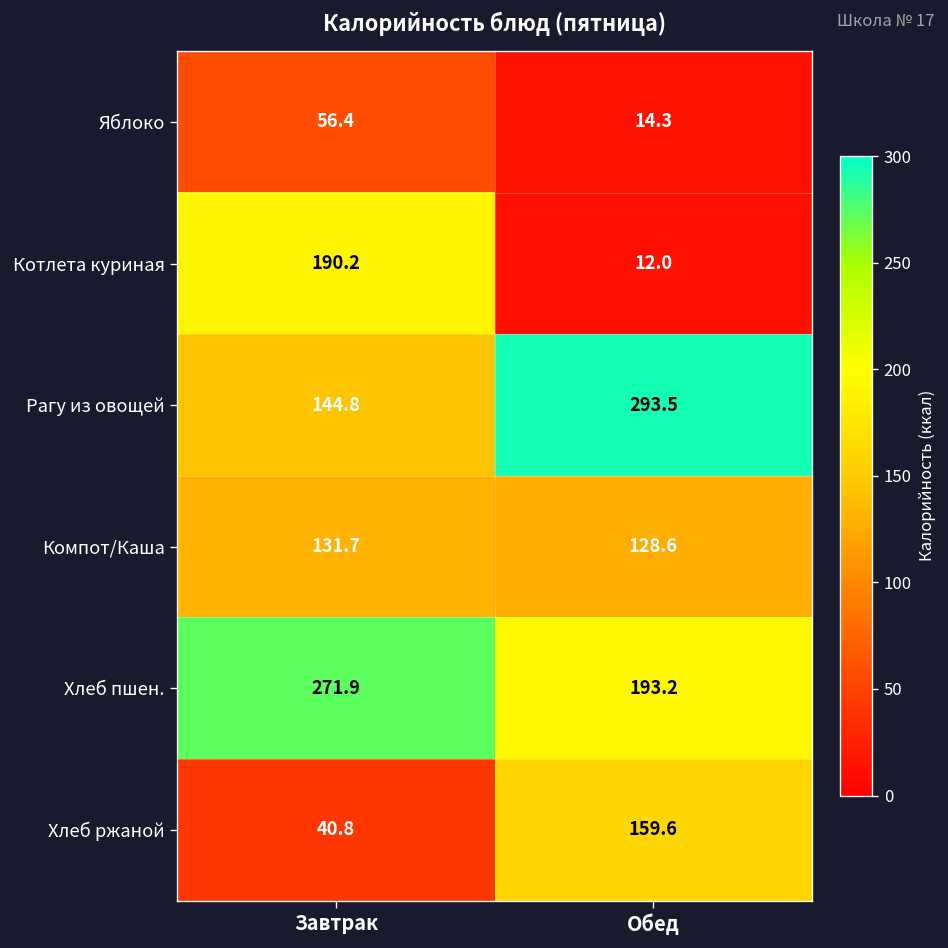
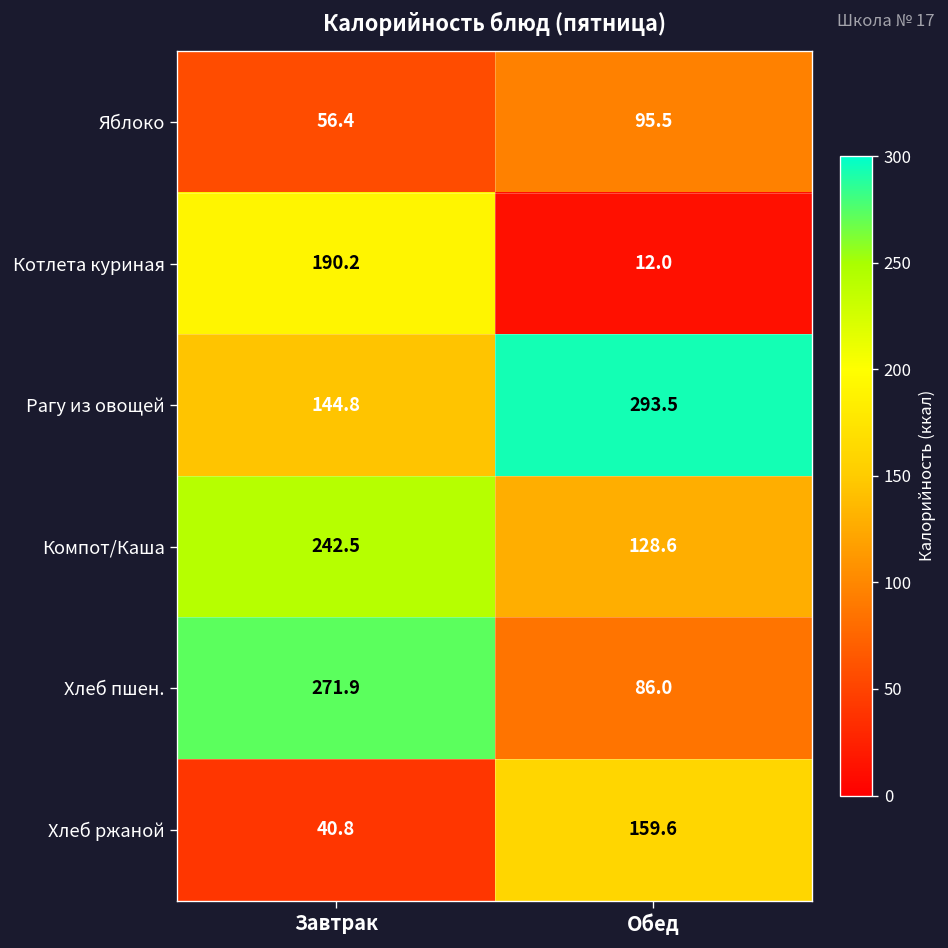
Яблоко, Обед: 14.3 -> 95.5
Компот/Каша, Завтрак: 131.7 -> 242.5
Хлеб пшен., Обед: 193.2 -> 86.0
